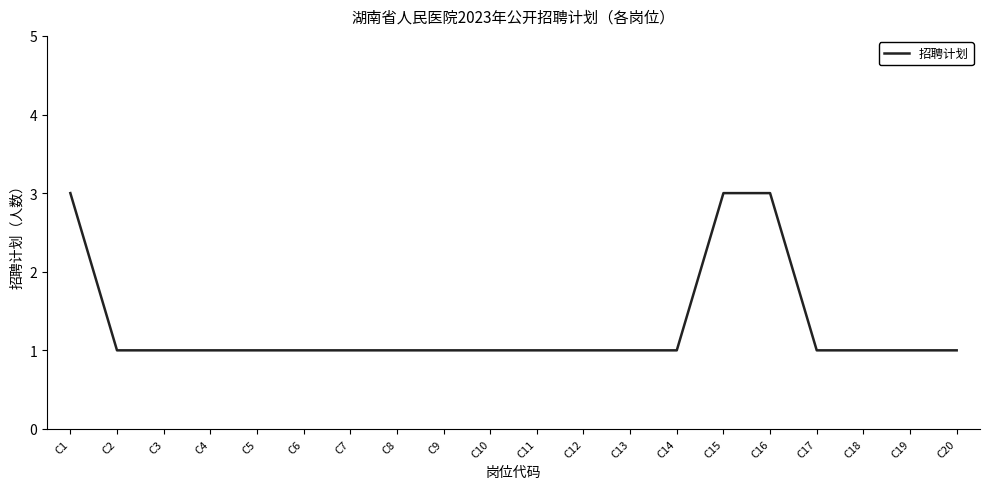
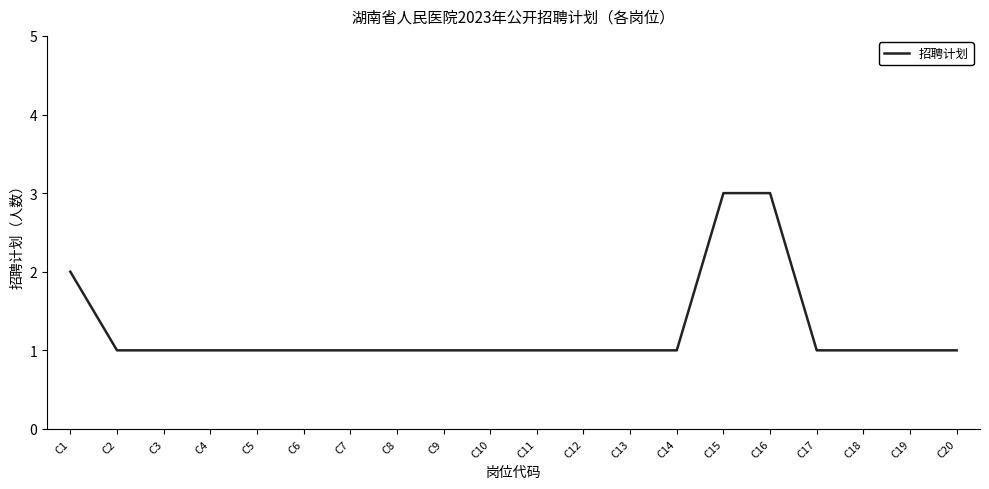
C1: 3 -> 2
